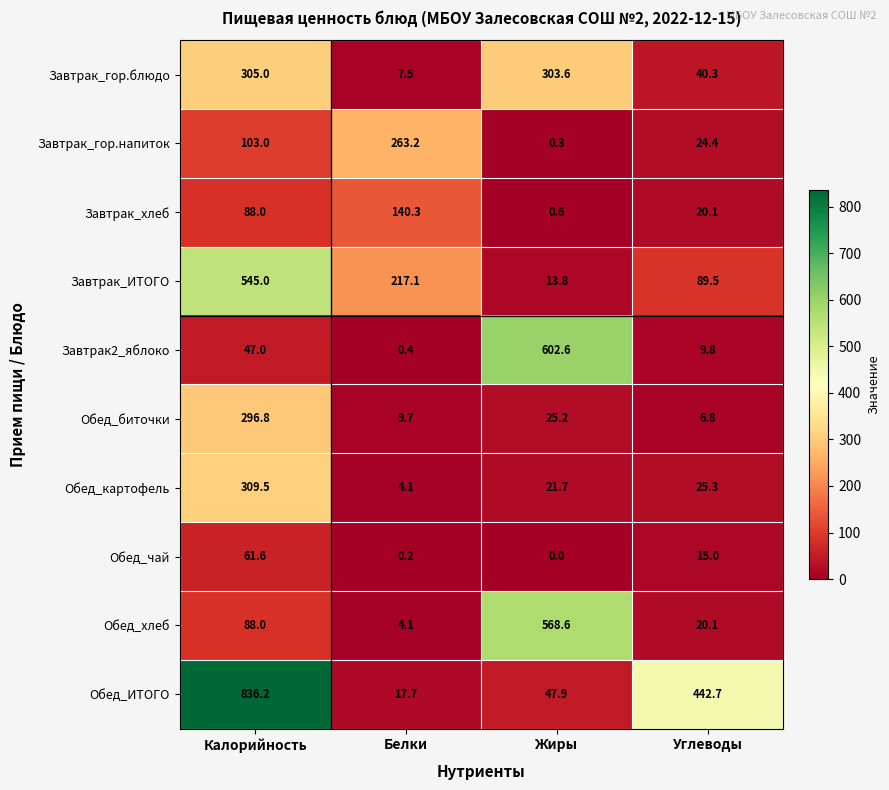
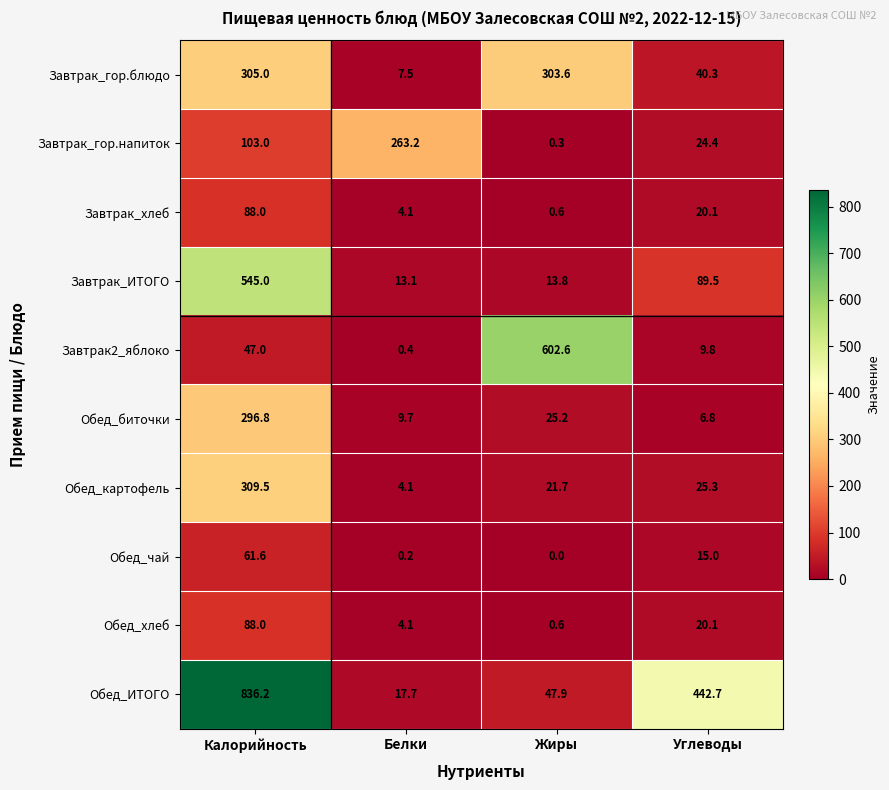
Завтрак_хлеб, Белки: 140.3 -> 4.1
Завтрак_ИТОГО, Белки: 217.1 -> 13.1
Обед_хлеб, Жиры: 568.6 -> 0.6
